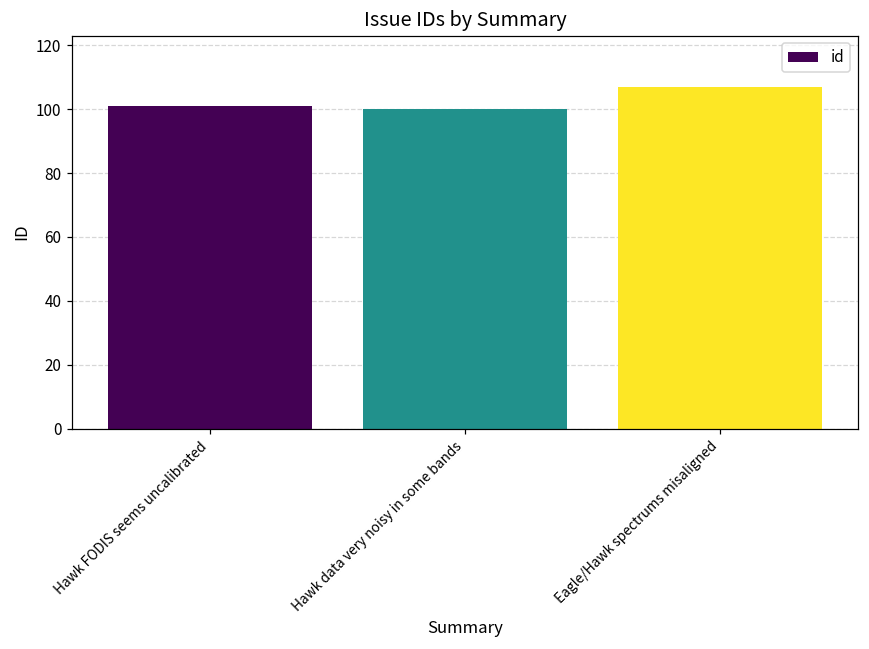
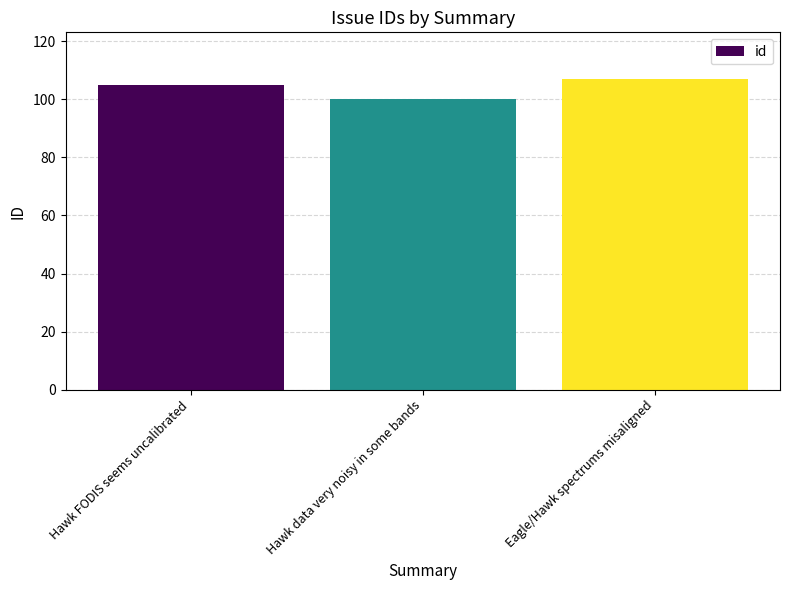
Hawk FODIS seems uncalibrated: 101 -> 105
